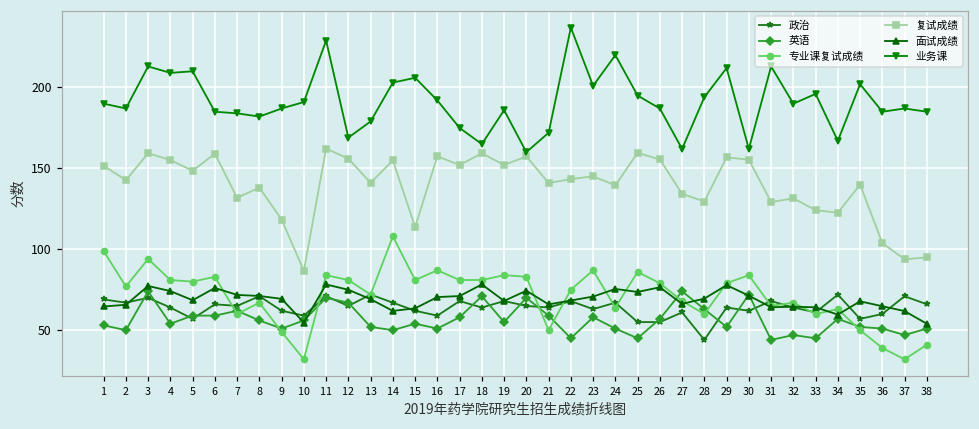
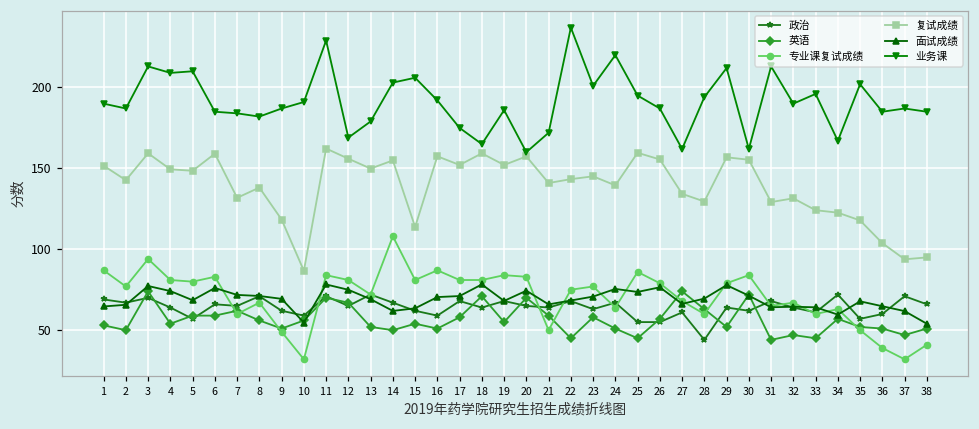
专业课复试成绩, 1: 99 -> 87
复试成绩, 4: 155 -> 149
复试成绩, 13: 141 -> 150
专业课复试成绩, 23: 87 -> 77
复试成绩, 35: 140 -> 118
